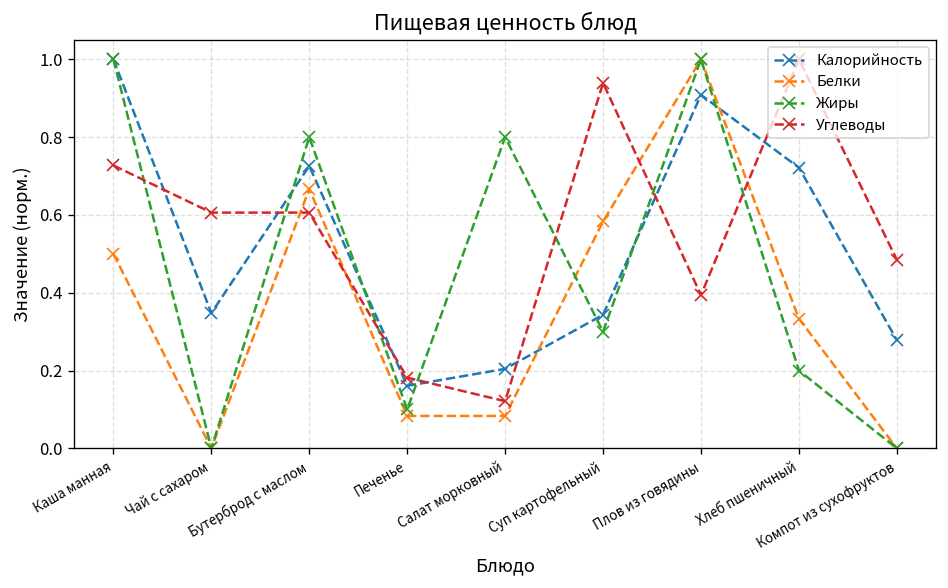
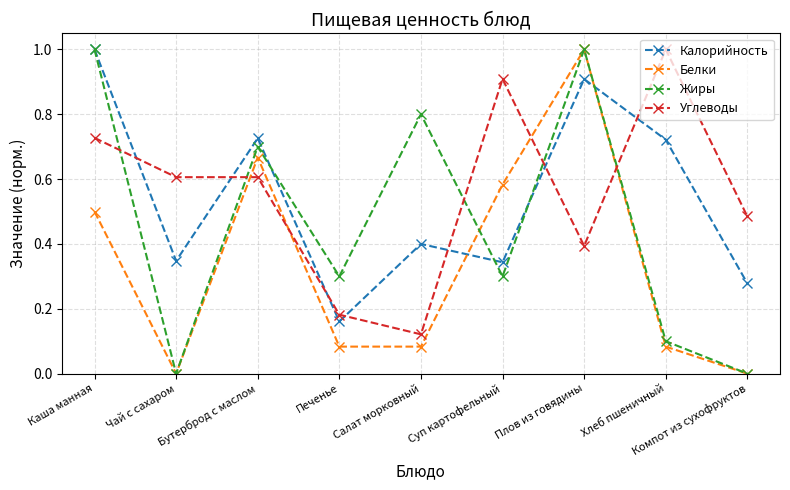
Жиры, Бутерброд с маслом: 0.80 -> 0.70
Жиры, Печенье: 0.10 -> 0.30
Калорийность, Салат морковный: 0.20 -> 0.40
Углеводы, Суп картофельный: 0.94 -> 0.91
Белки, Хлеб пшеничный: 0.33 -> 0.08
Жиры, Хлеб пшеничный: 0.20 -> 0.10
